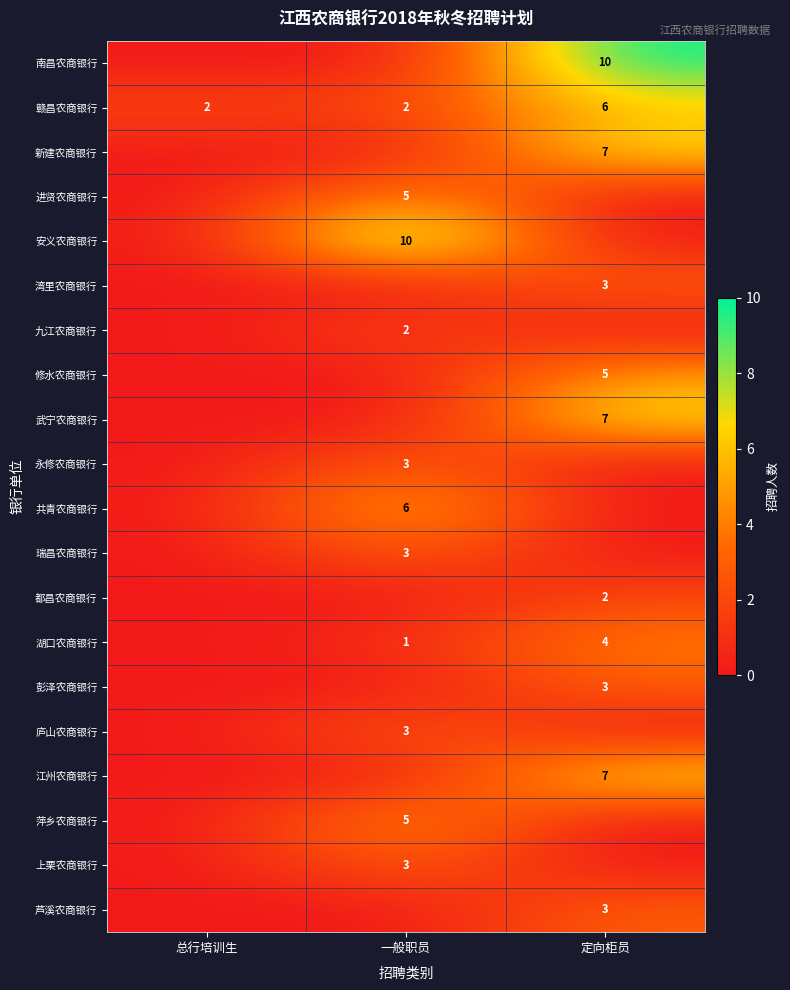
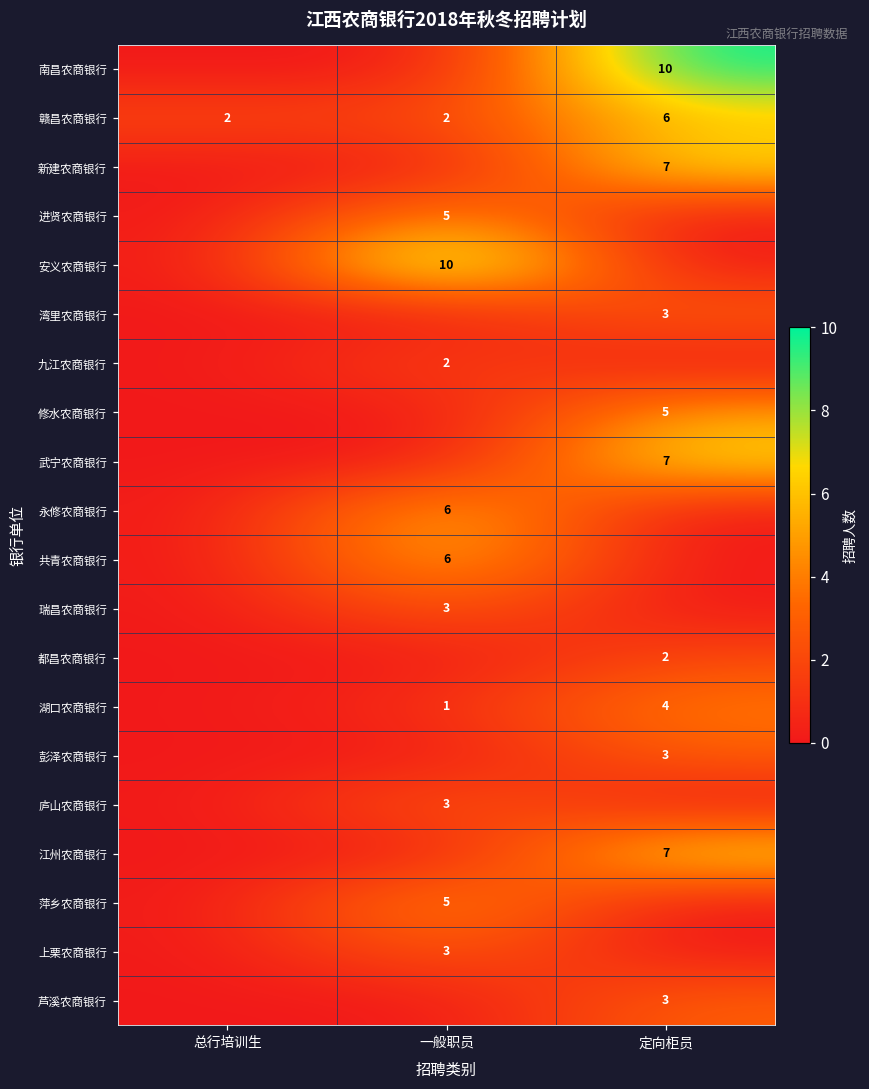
永修农商银行, 一般职员: 3 -> 6
